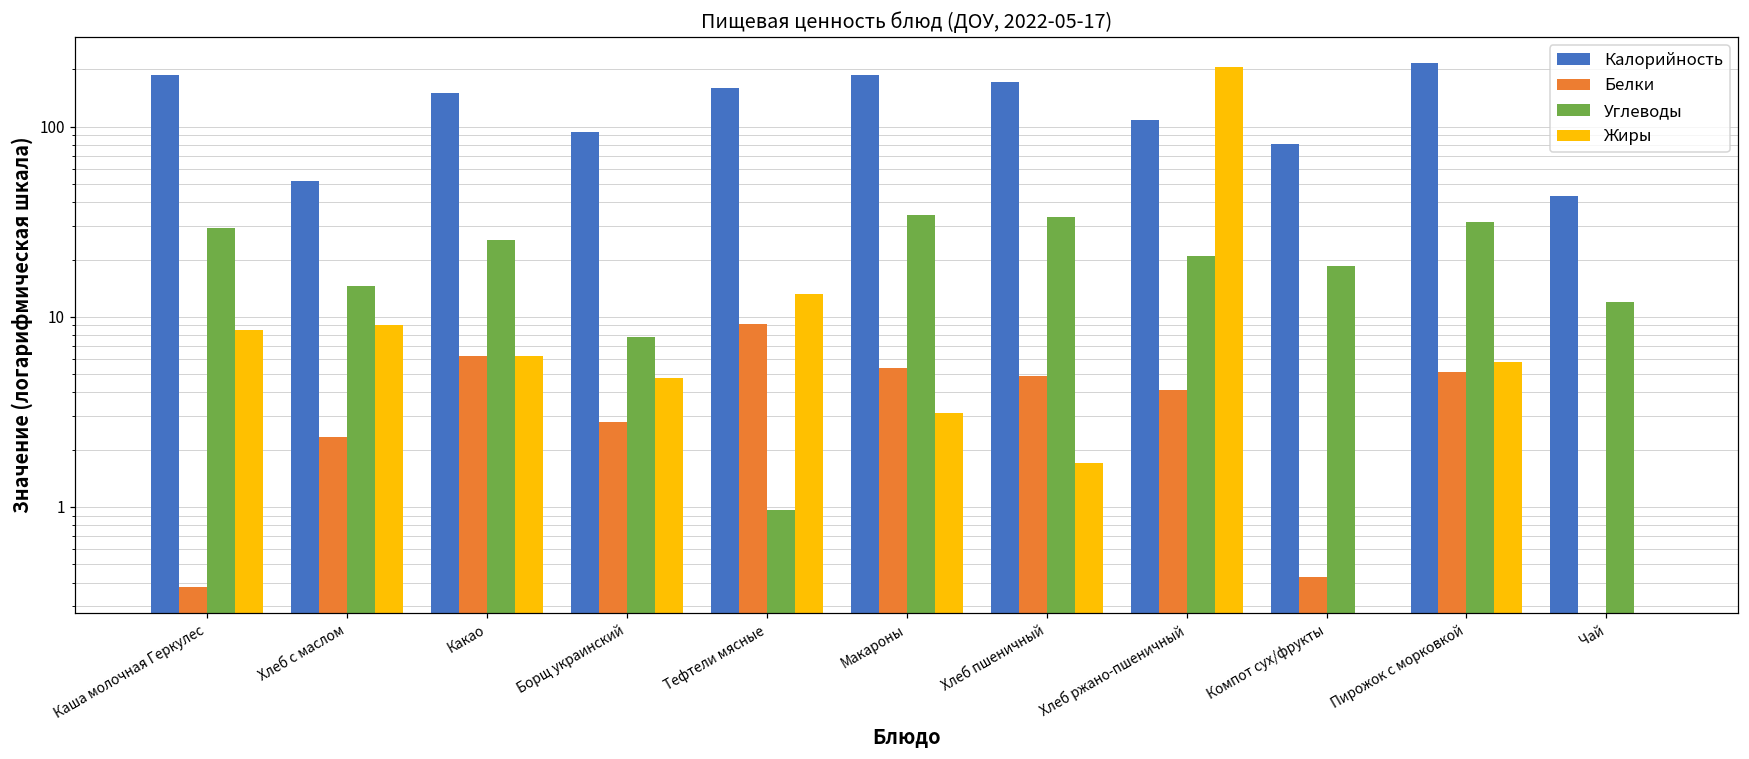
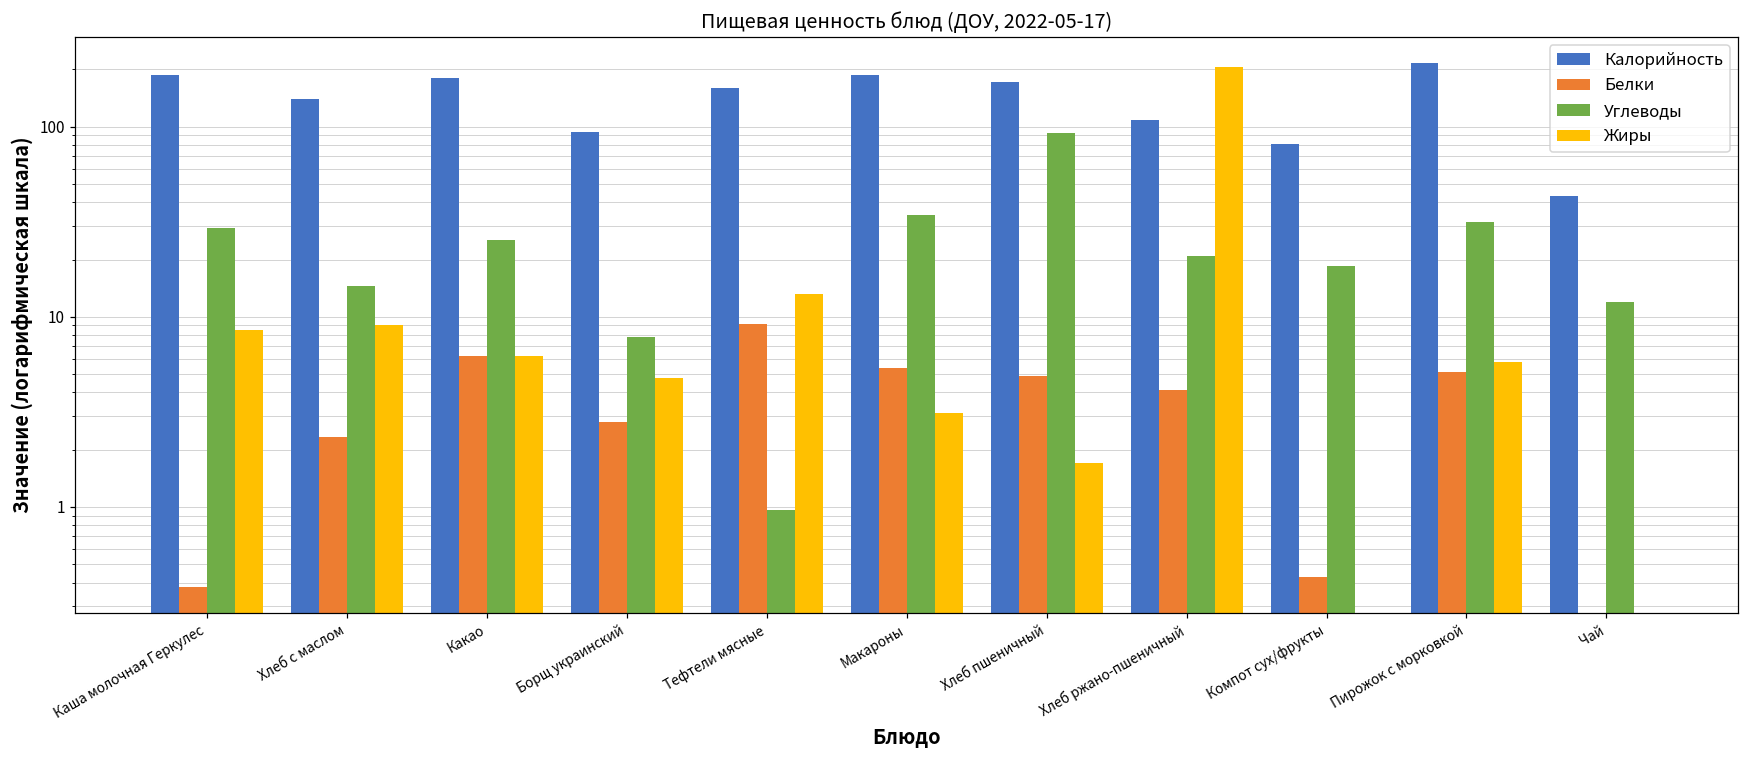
Калорийность, Хлеб с маслом: 52 -> 140
Калорийность, Какао: 150 -> 180
Углеводы, Хлеб пшеничный: 34 -> 90
